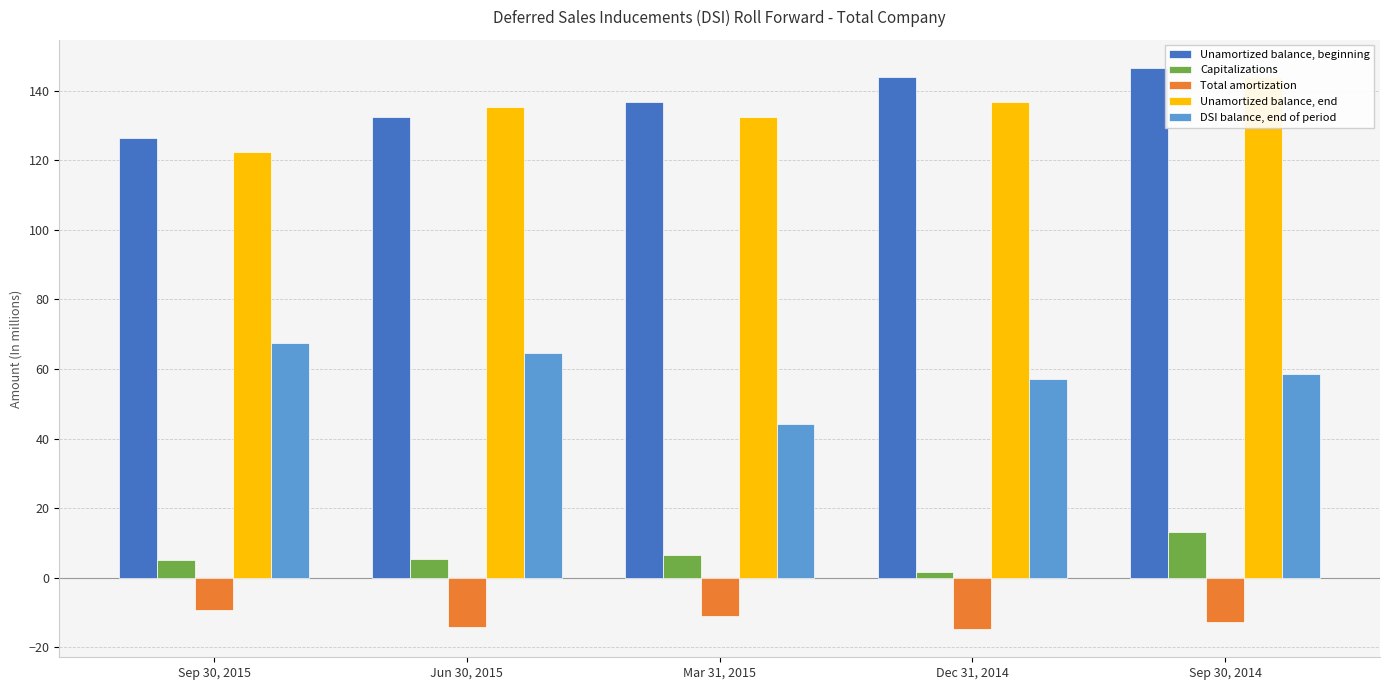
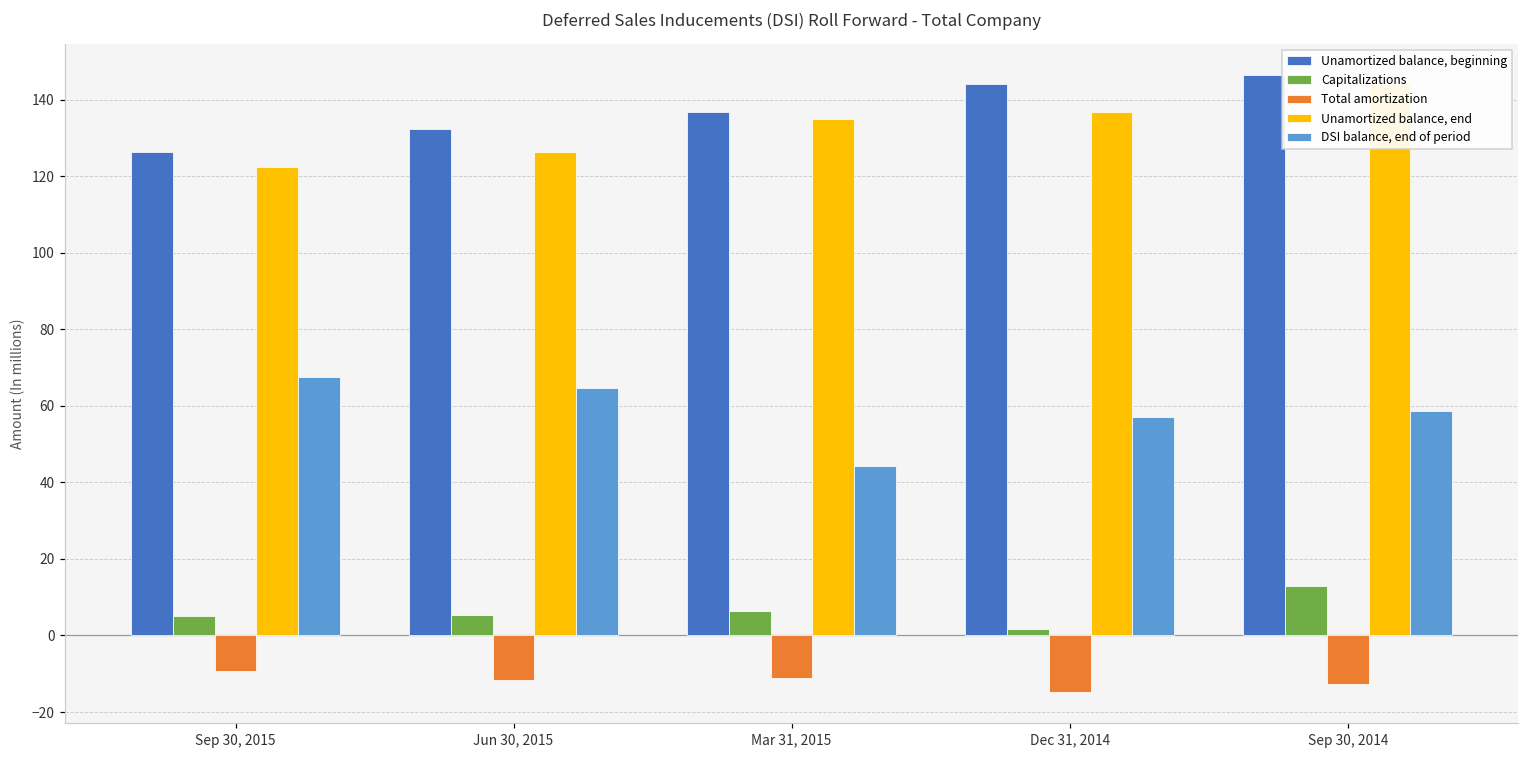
Total amortization, Jun 30, 2015: -14 -> -12
Unamortized balance, end, Jun 30, 2015: 135 -> 126
Unamortized balance, end, Mar 31, 2015: 132 -> 135
